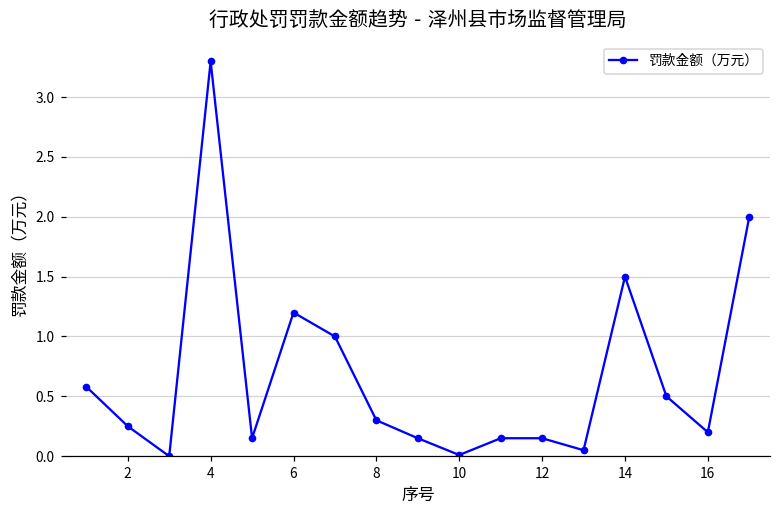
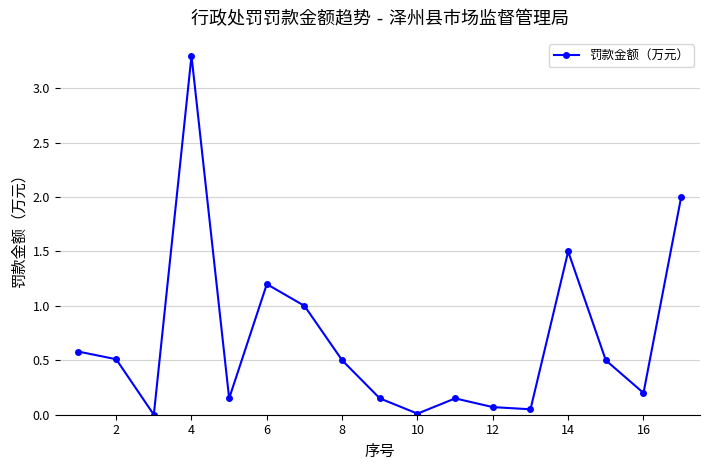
2: 0.25 -> 0.51
8: 0.3 -> 0.5
12: 0.15 -> 0.07
